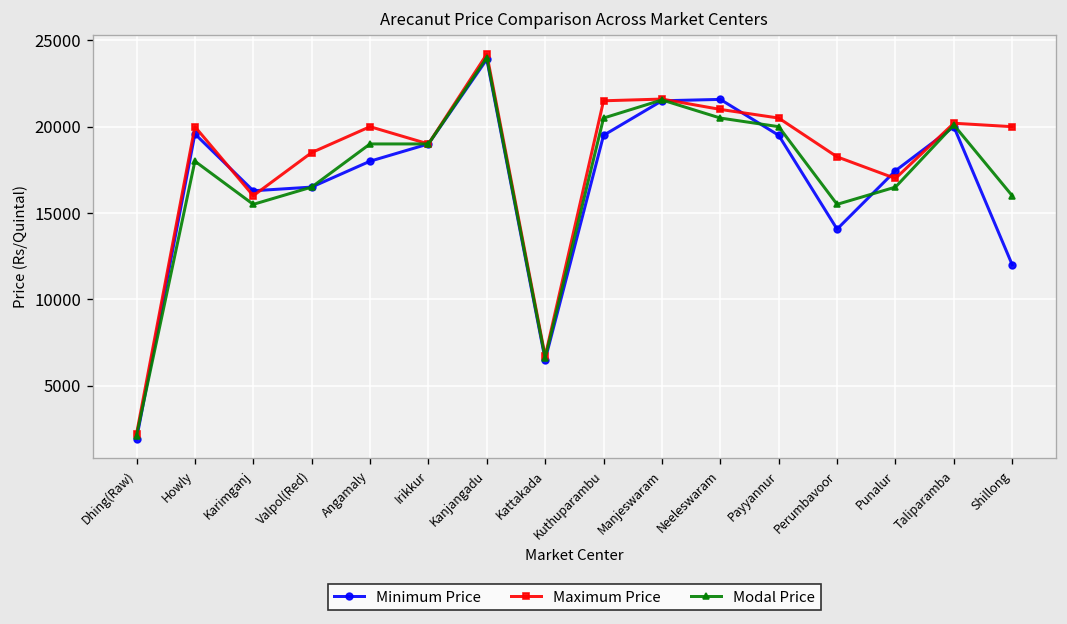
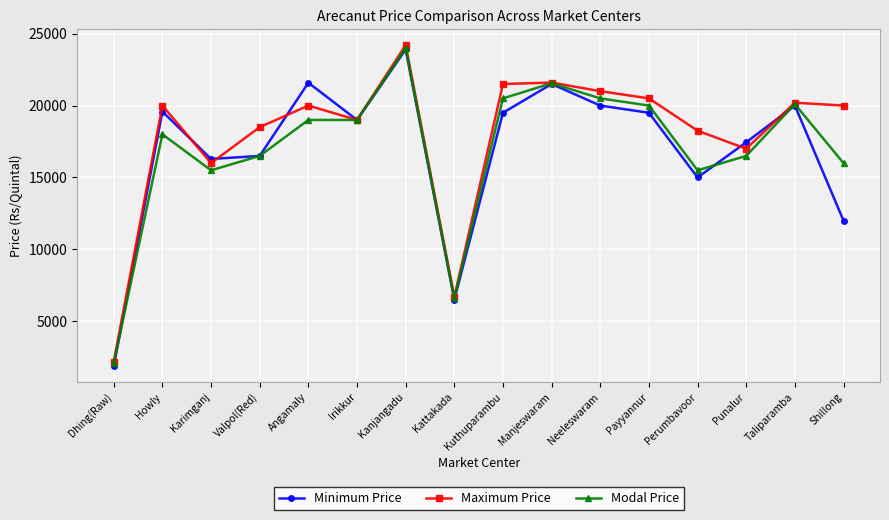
Minimum Price, Angamaly: 18000 -> 21600
Minimum Price, Neeleswaram: 21600 -> 20000
Minimum Price, Perumbavoor: 14100 -> 15000
